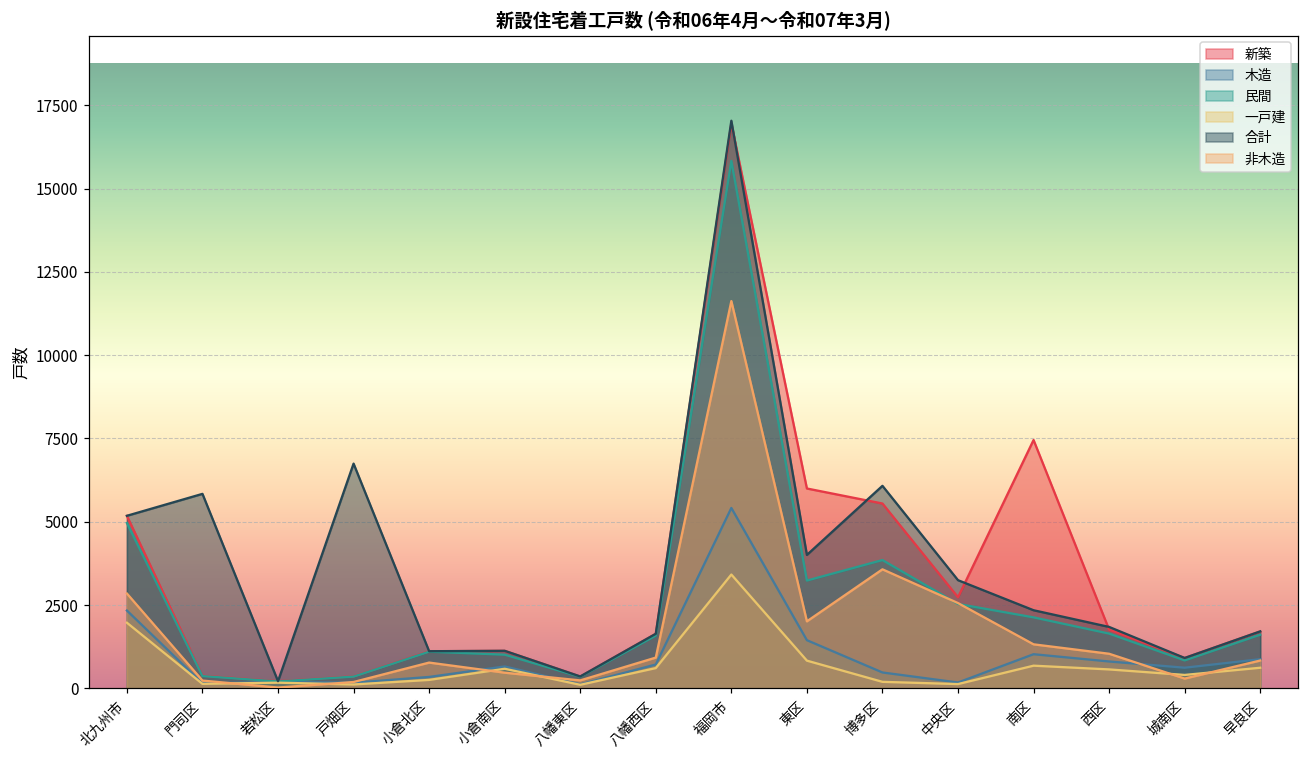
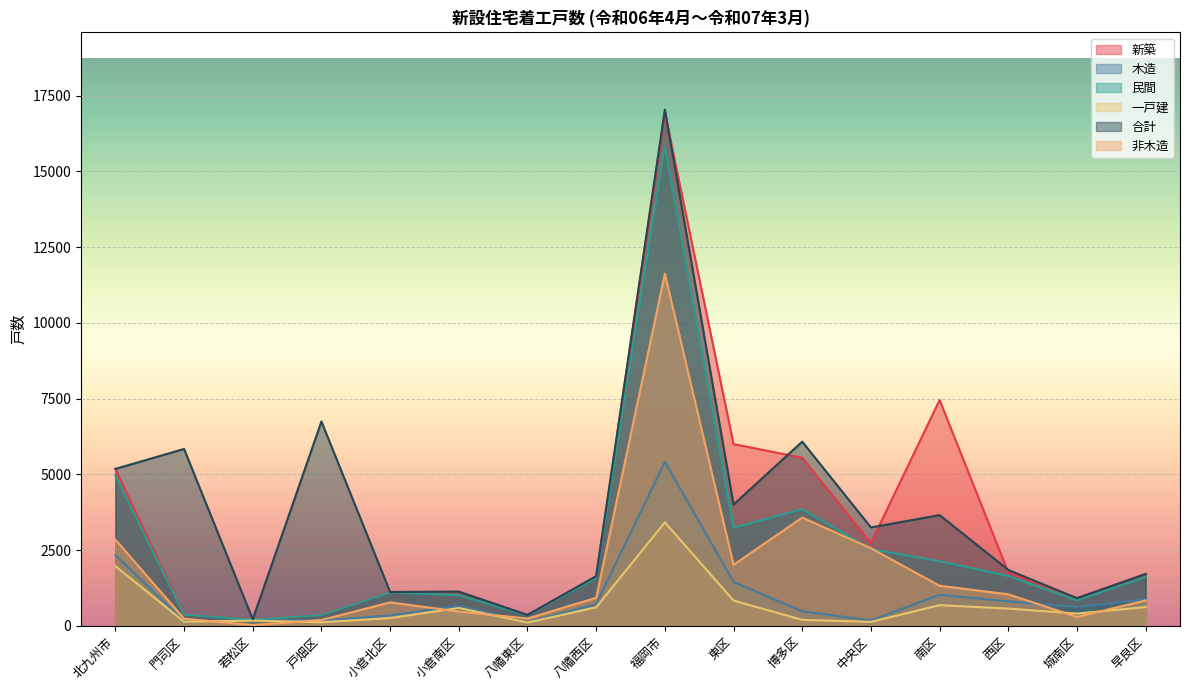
合計, 南区: 2300 -> 3700
